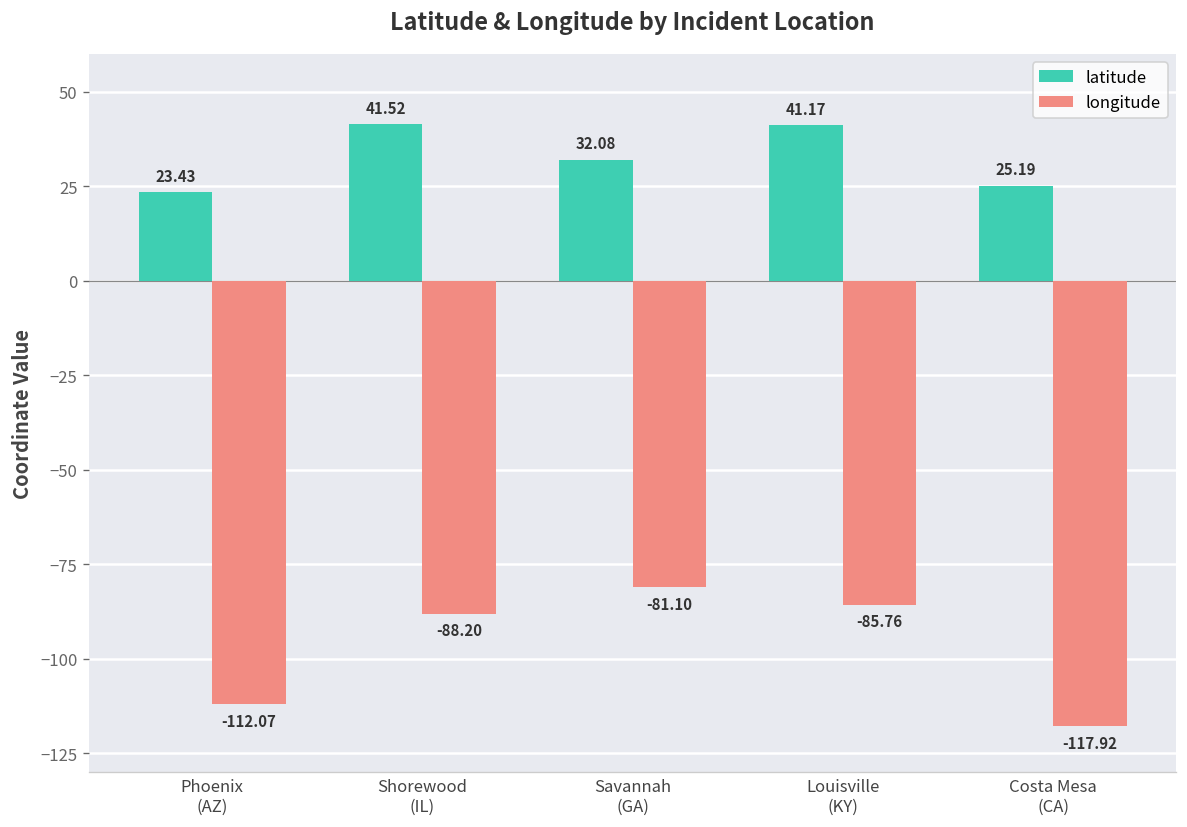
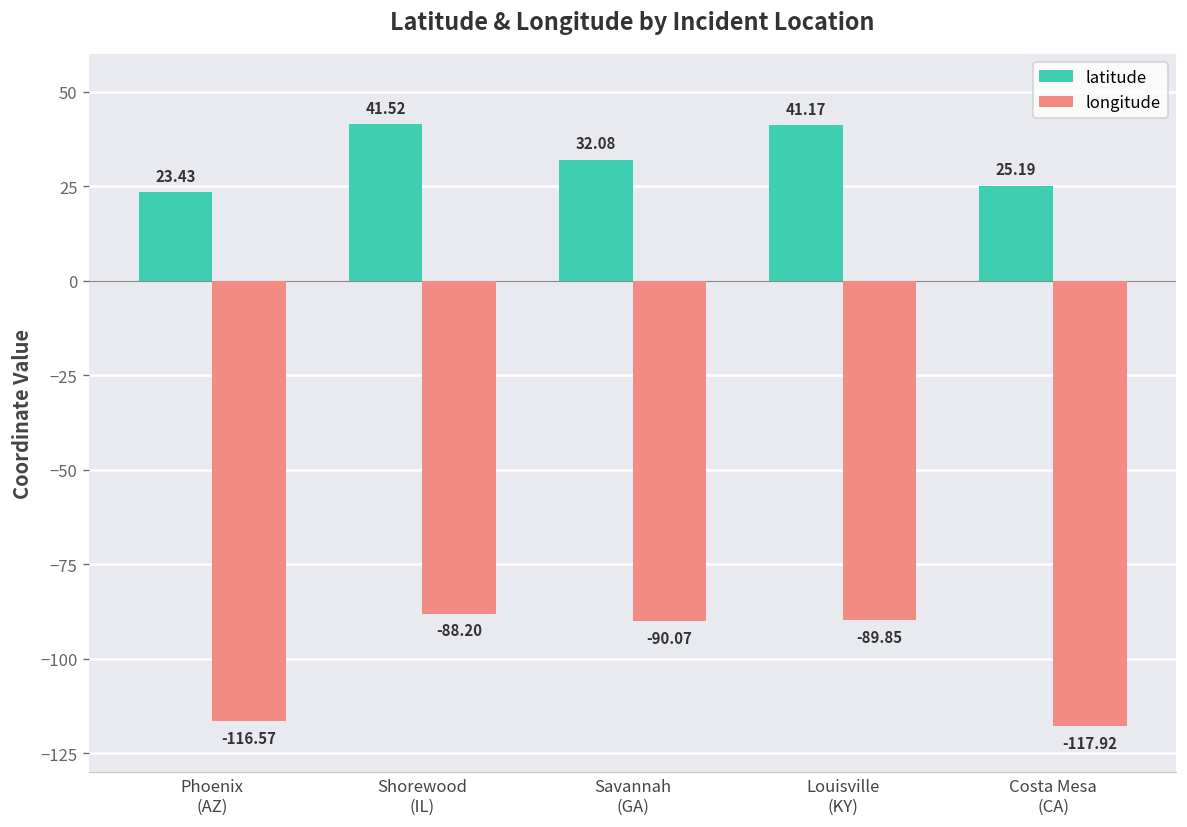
longitude, Phoenix (AZ): -112.07 -> -116.57
longitude, Savannah (GA): -81.10 -> -90.07
longitude, Louisville (KY): -85.76 -> -89.85
